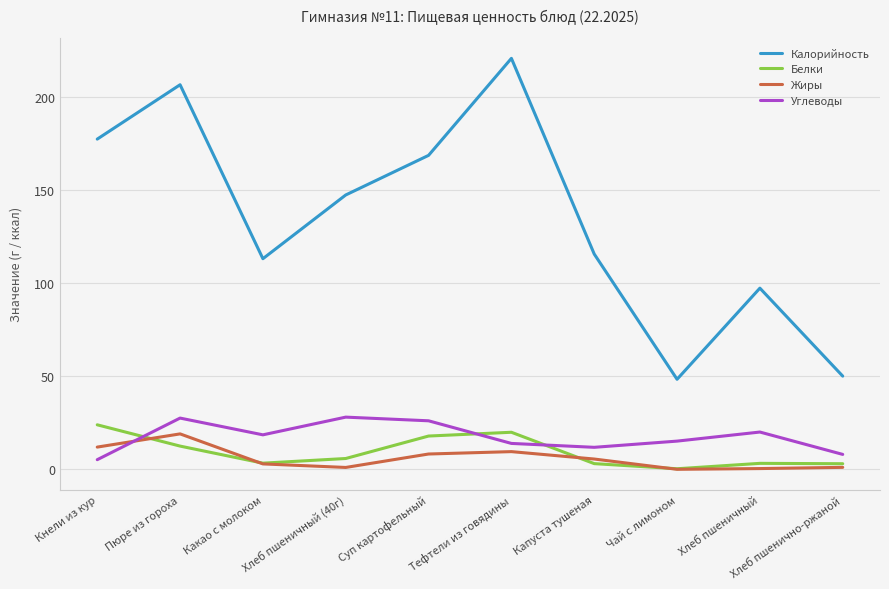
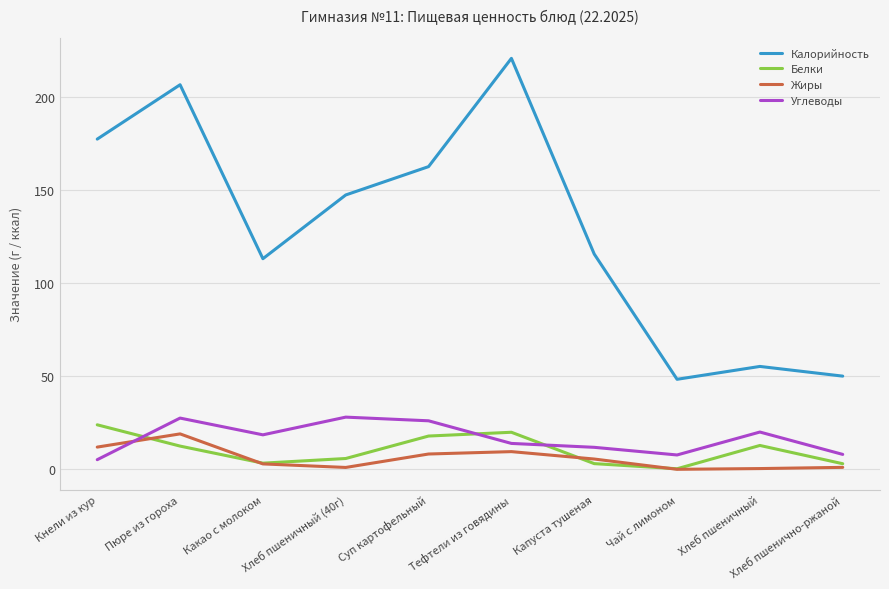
Калорийность, Суп картофельный: 168 -> 162
Углеводы, Чай с лимоном: 15 -> 8
Калорийность, Хлеб пшеничный: 97 -> 55
Белки, Хлеб пшеничный: 3 -> 13
